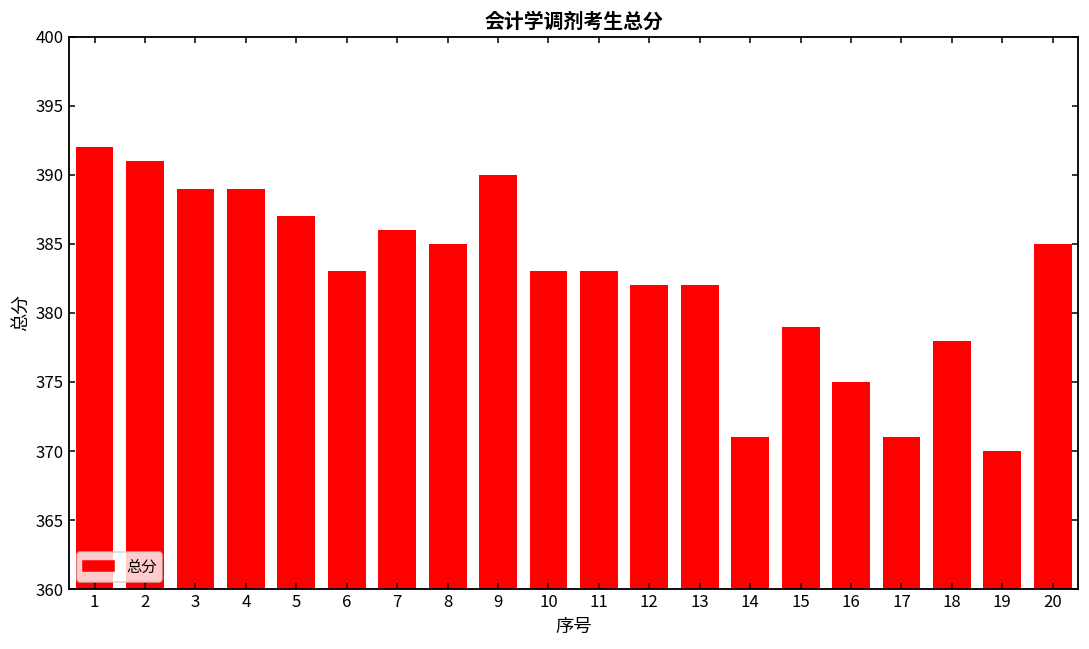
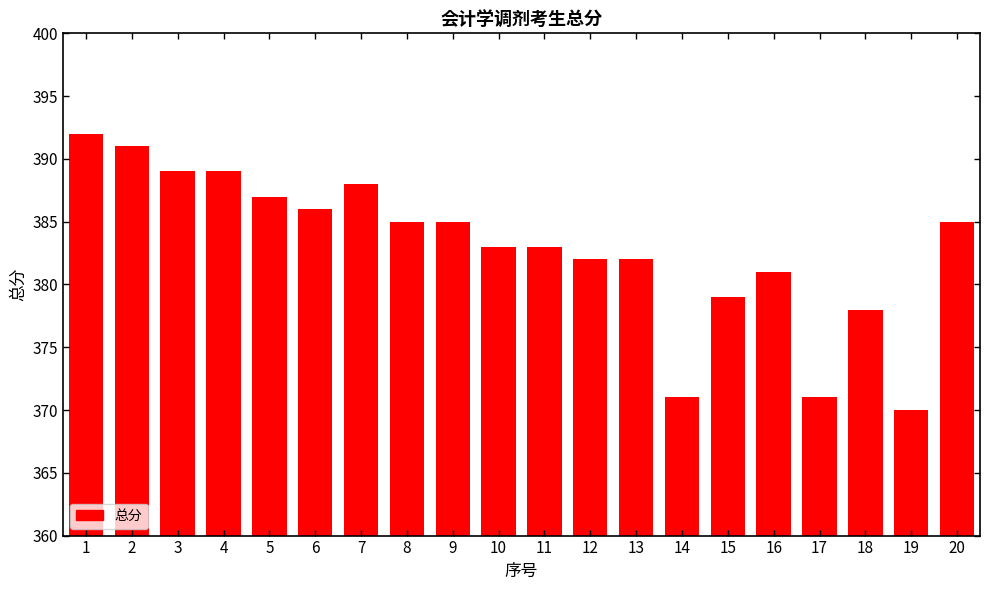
6: 383 -> 386
7: 386 -> 388
9: 390 -> 385
16: 375 -> 381
